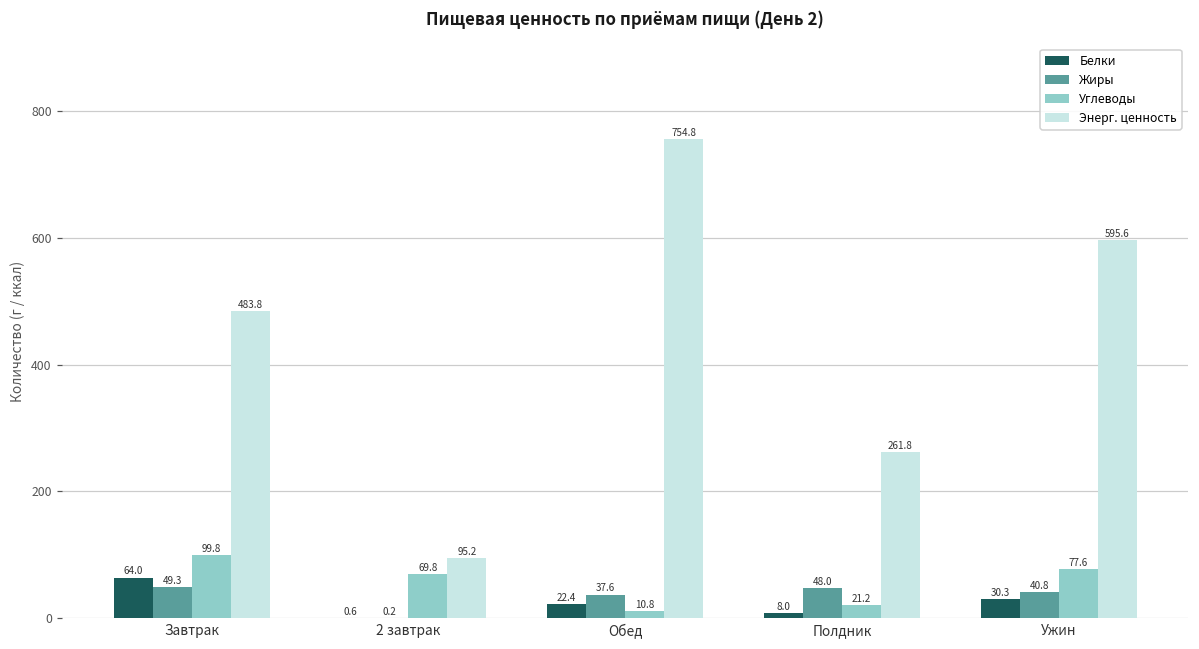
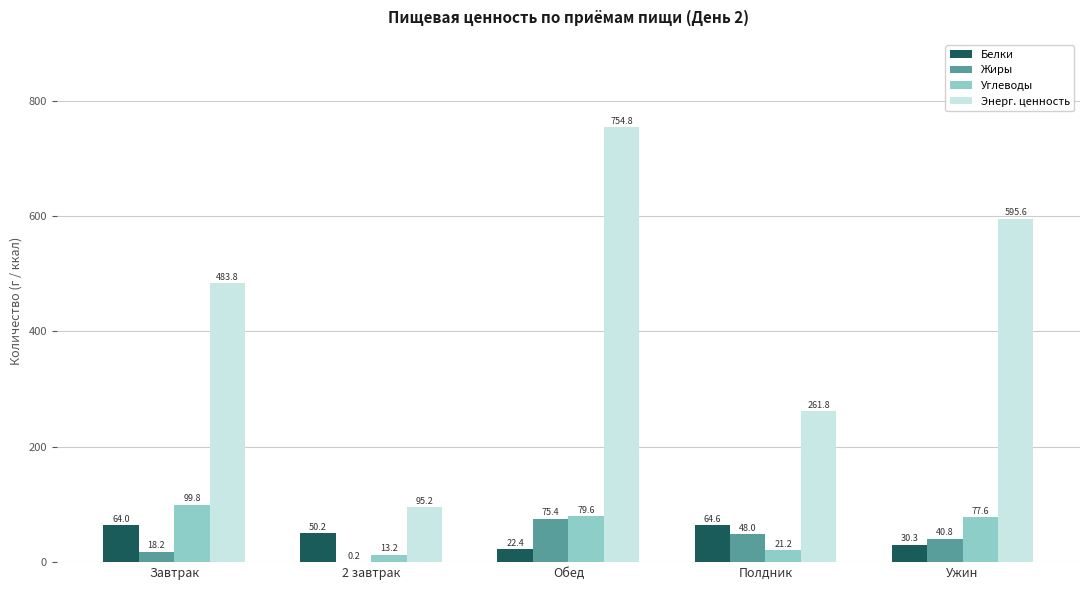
Жиры, Завтрак: 49.3 -> 18.2
Белки, 2 завтрак: 0.6 -> 50.2
Углеводы, 2 завтрак: 69.8 -> 13.2
Жиры, Обед: 37.6 -> 75.4
Углеводы, Обед: 10.8 -> 79.6
Белки, Полдник: 8.0 -> 64.6
